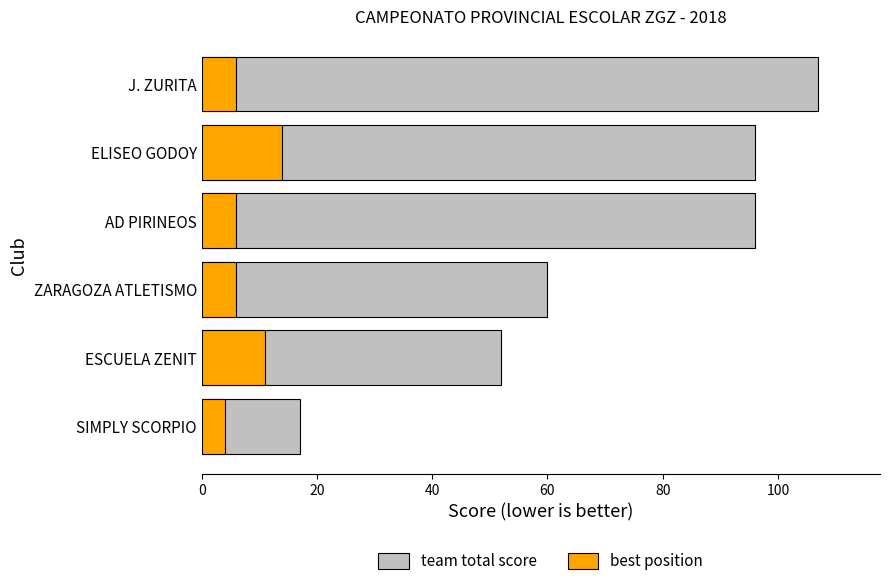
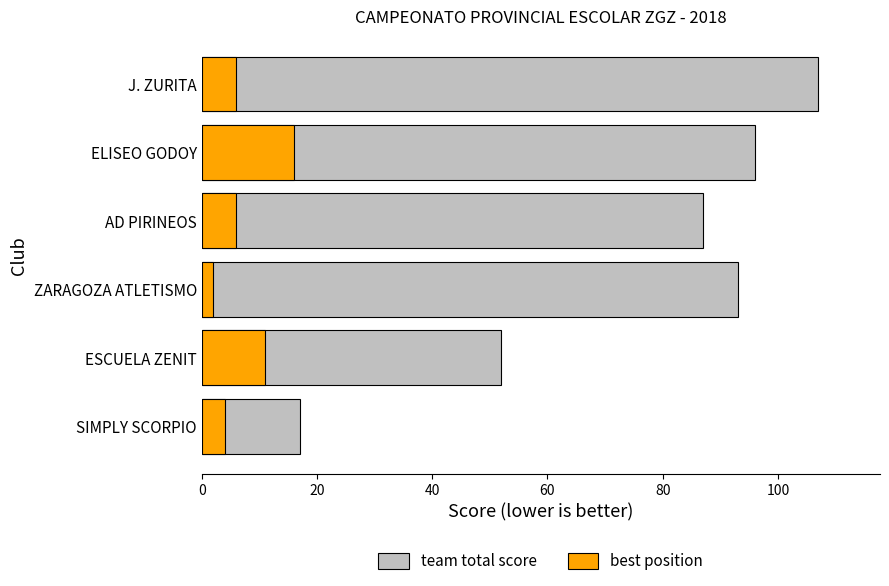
best position, ELISEO GODOY: 14 -> 16
team total score, AD PIRINEOS: 96 -> 87
team total score, ZARAGOZA ATLETISMO: 60 -> 93
best position, ZARAGOZA ATLETISMO: 6 -> 2
